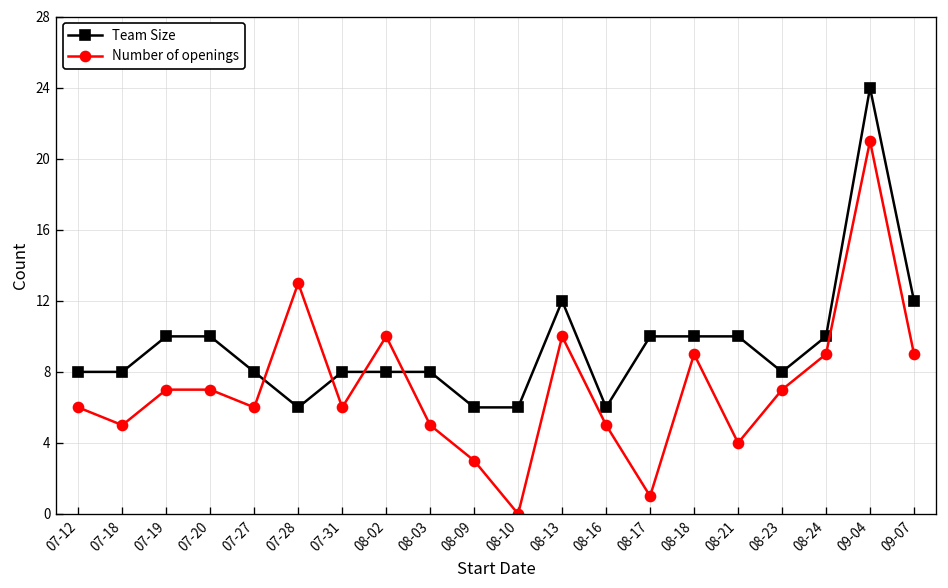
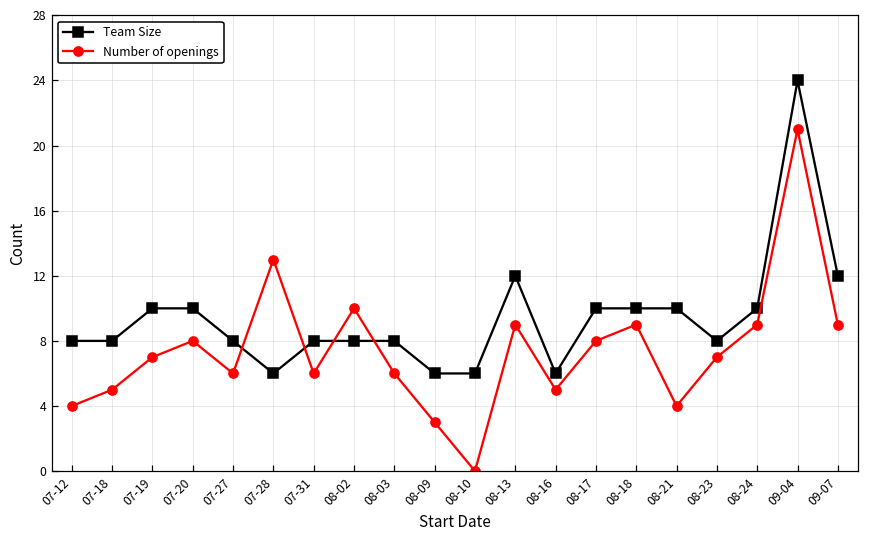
Number of openings, 07-12: 6 -> 4
Number of openings, 07-20: 7 -> 8
Number of openings, 08-03: 5 -> 6
Number of openings, 08-13: 10 -> 9
Number of openings, 08-17: 1 -> 8
